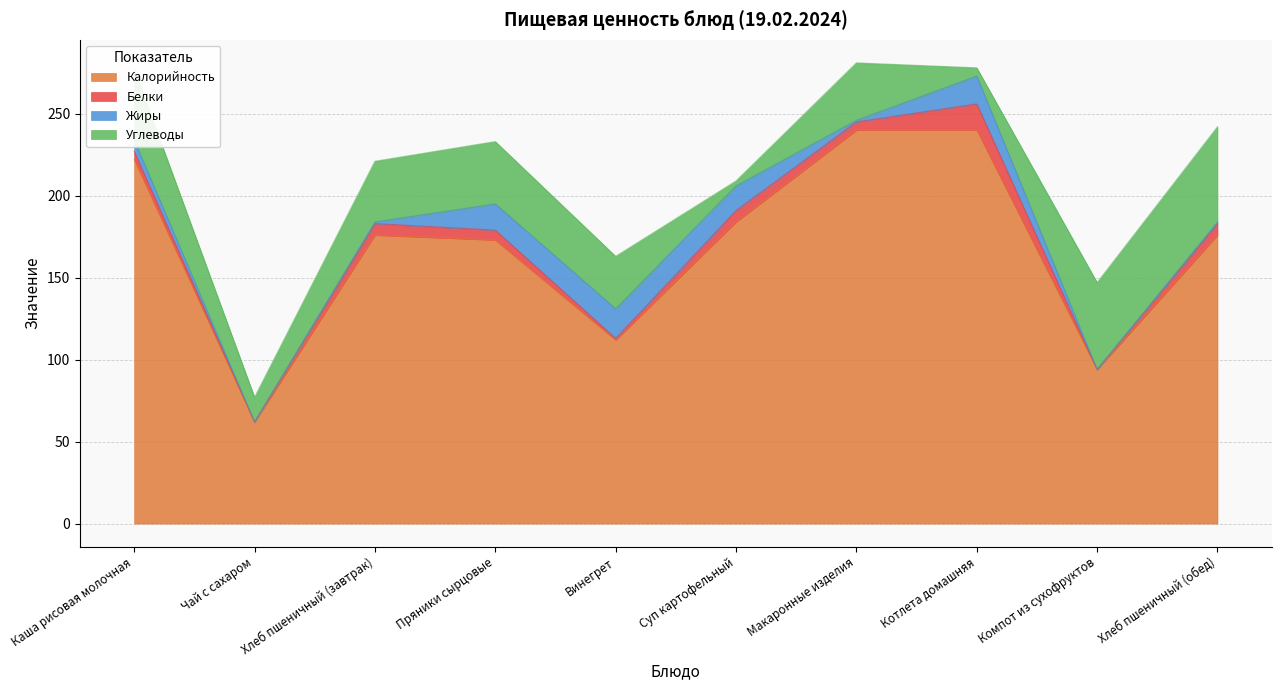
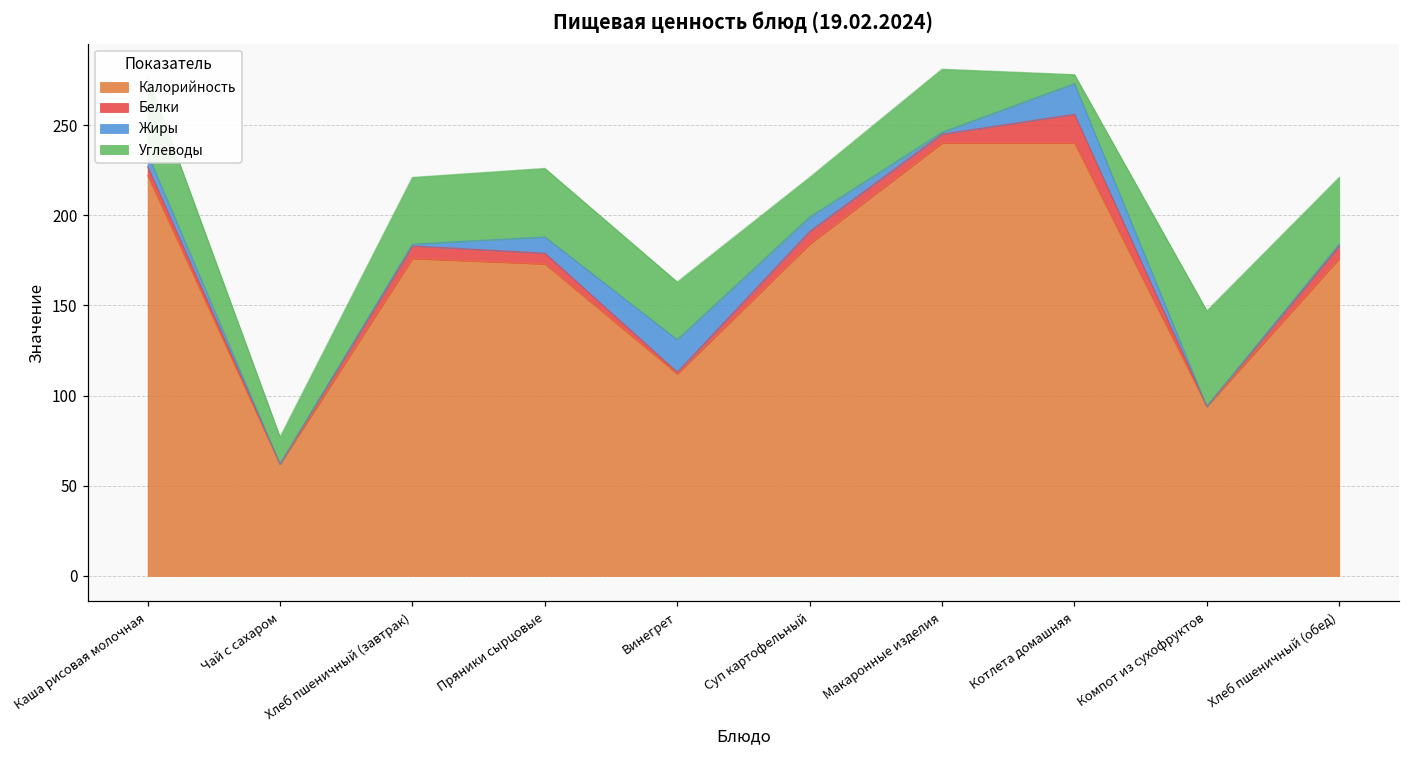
Жиры, Пряники сырцовые: 16 -> 9
Жиры, Суп картофельный: 15 -> 8
Углеводы, Суп картофельный: 3 -> 22
Углеводы, Хлеб пшеничный (обед): 58 -> 37
